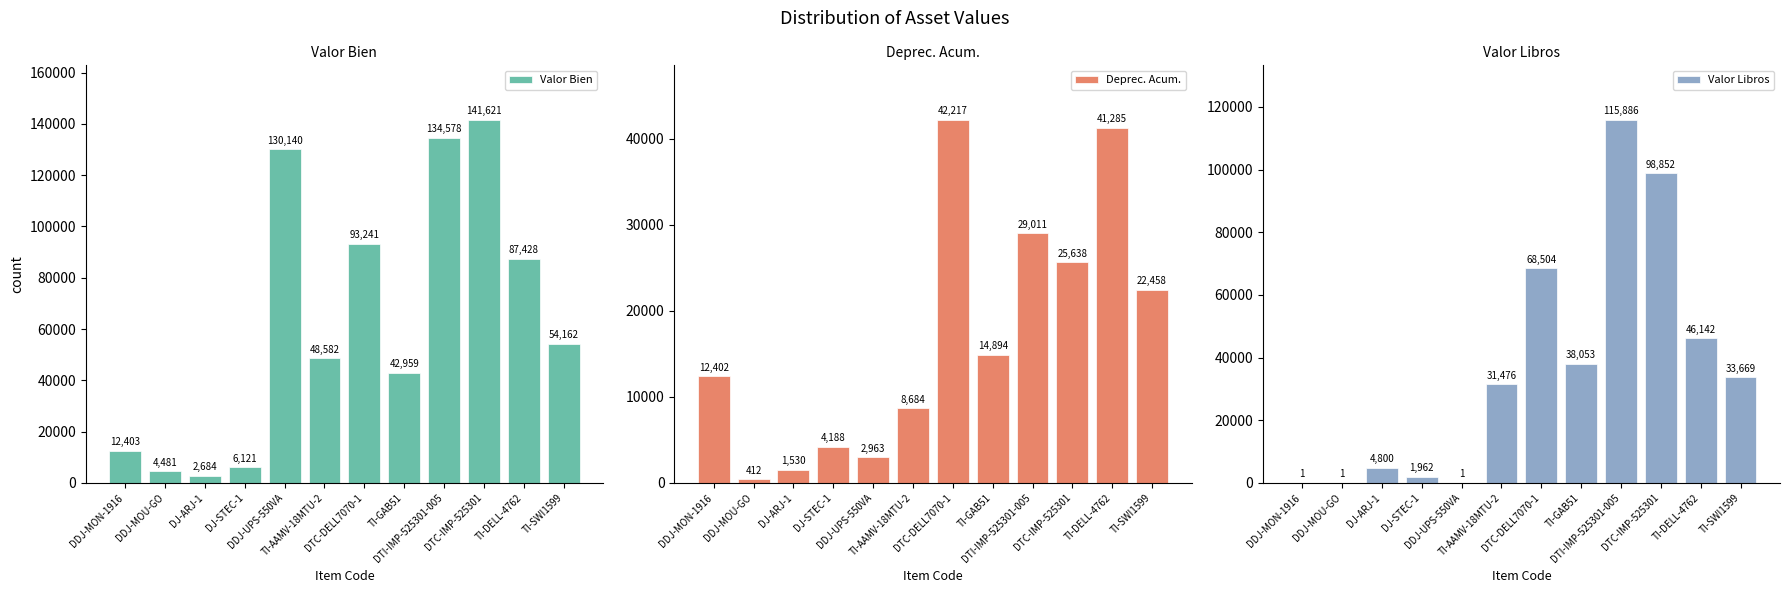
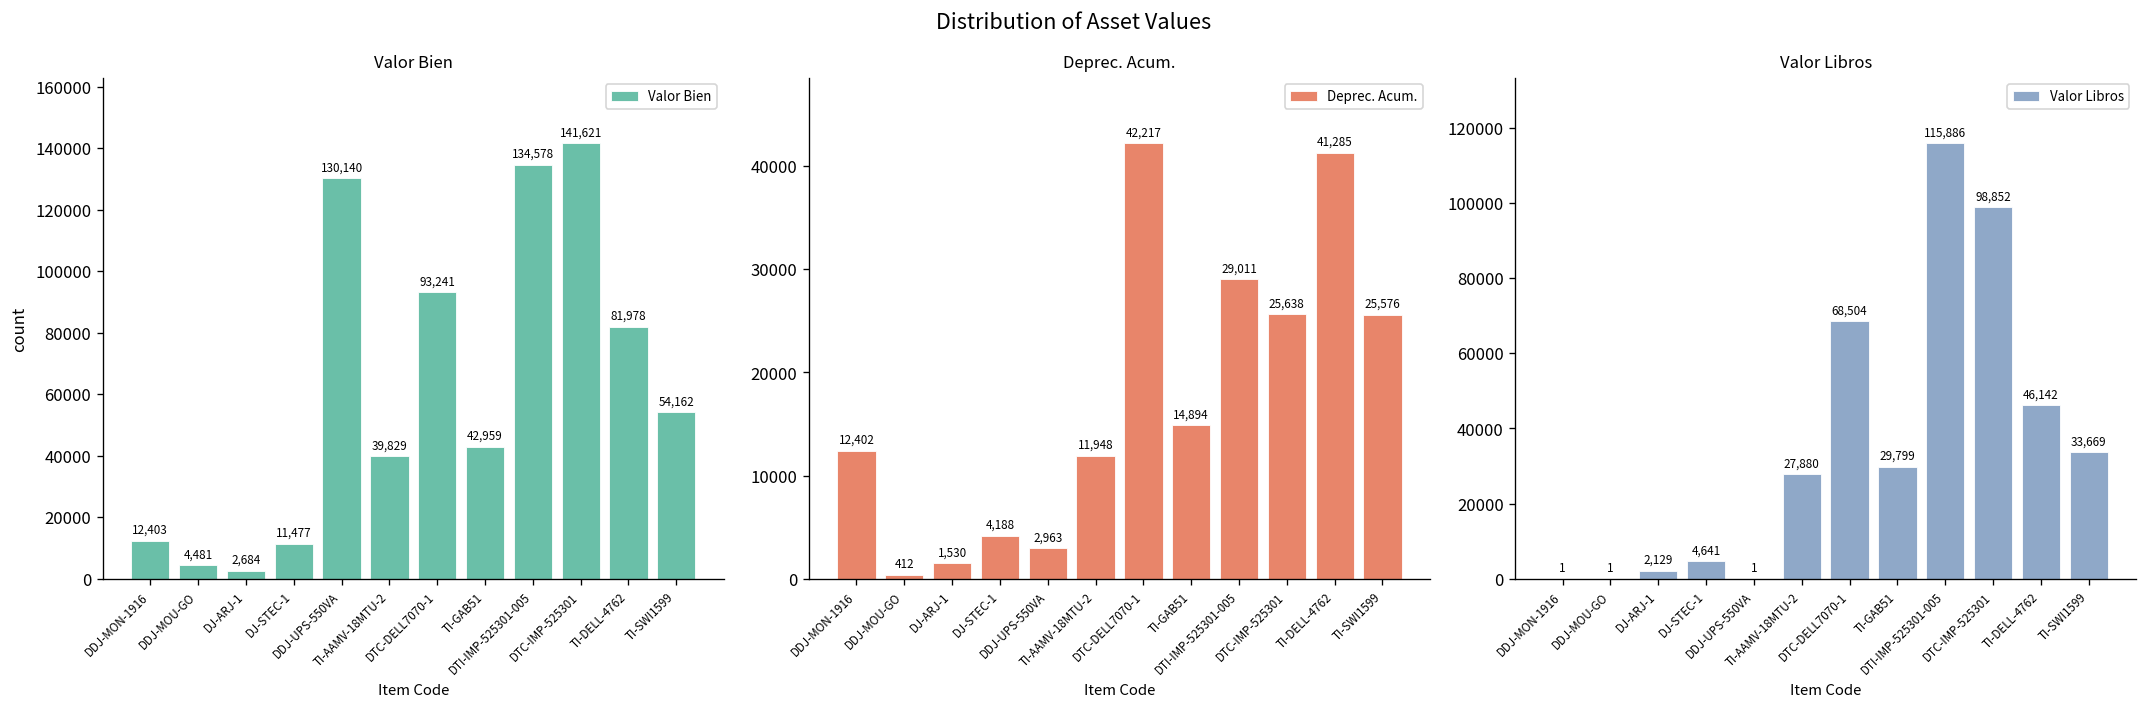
Valor Bien, DJ-STEC-1: 6,121 -> 11,477
Valor Bien, TI-AAMV-18MTU-2: 48,582 -> 39,829
Valor Bien, TI-DELL-4762: 87,428 -> 81,978
Deprec. Acum., TI-AAMV-18MTU-2: 8,684 -> 11,948
Deprec. Acum., TI-SWI1599: 22,458 -> 25,576
Valor Libros, DJ-ARJ-1: 4,800 -> 2,129
Valor Libros, DJ-STEC-1: 1,962 -> 4,641
Valor Libros, TI-AAMV-18MTU-2: 31,476 -> 27,880
Valor Libros, TI-GAB51: 38,053 -> 29,799
